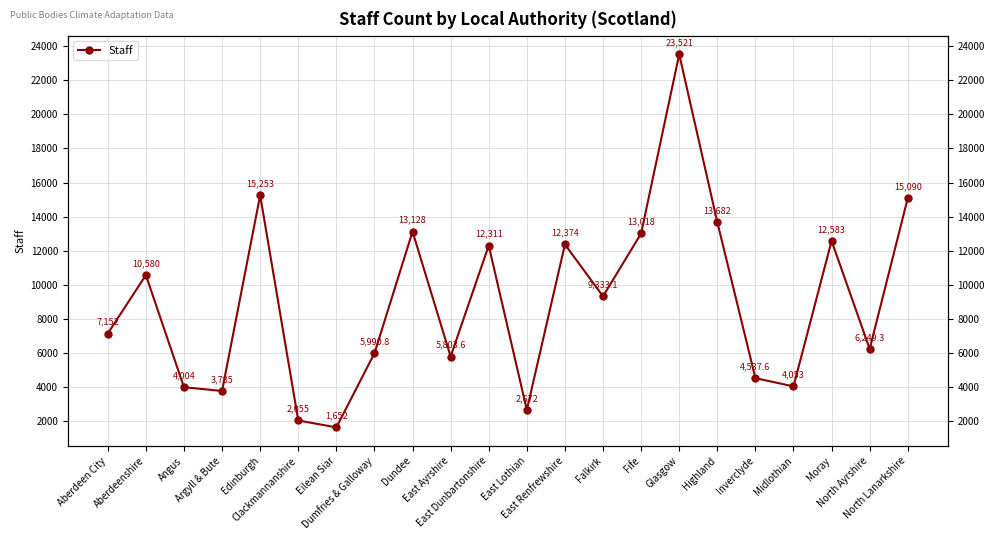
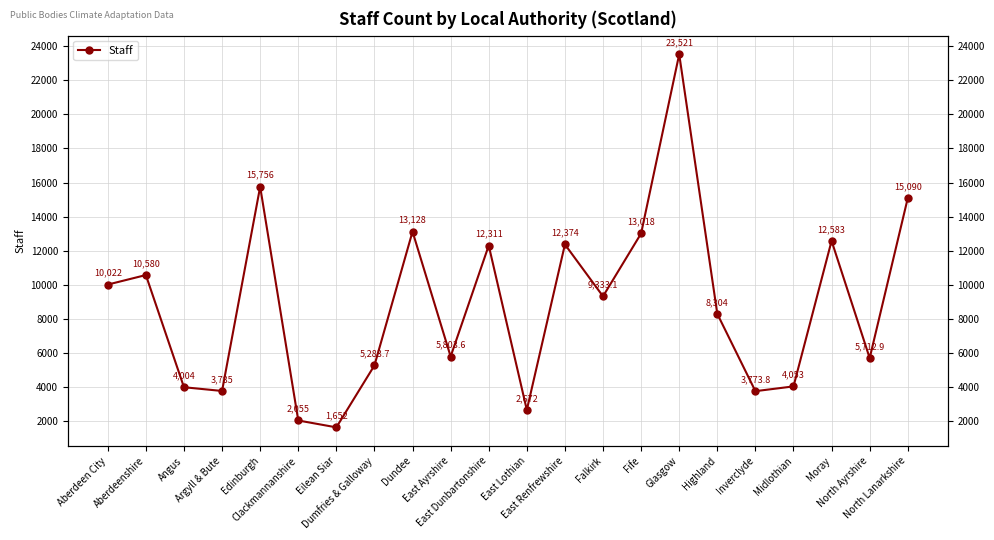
Aberdeen City: 7,152 -> 10,022
Edinburgh: 15,253 -> 15,756
Dumfries & Galloway: 5,990.8 -> 5,283.7
Highland: 13,682 -> 8,304
Inverclyde: 4,537.6 -> 3,773.8
North Ayrshire: 6,249.3 -> 5,712.9
